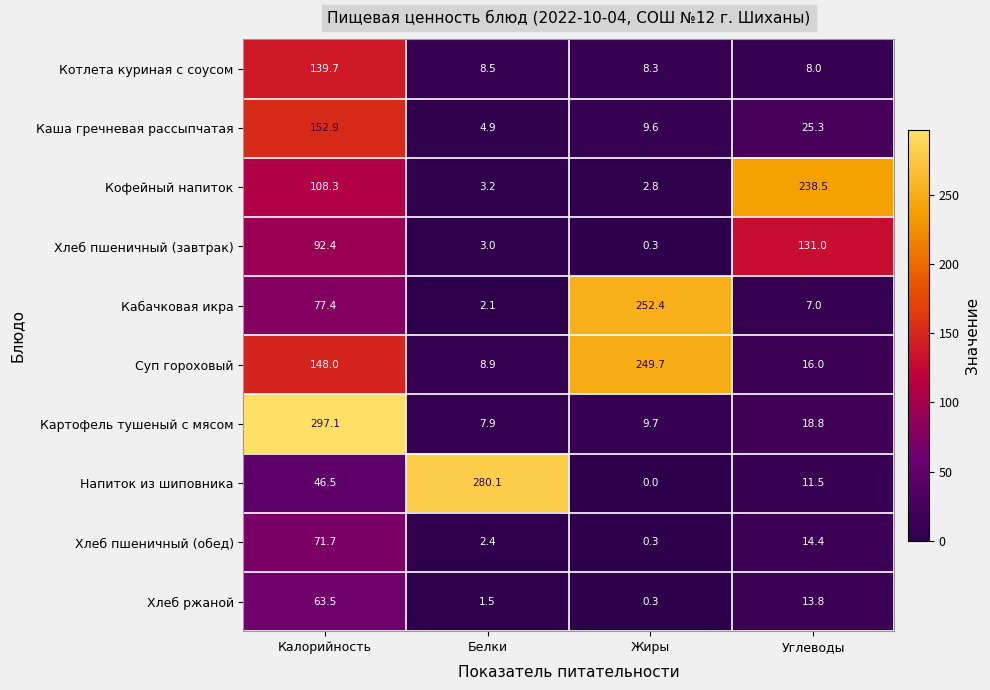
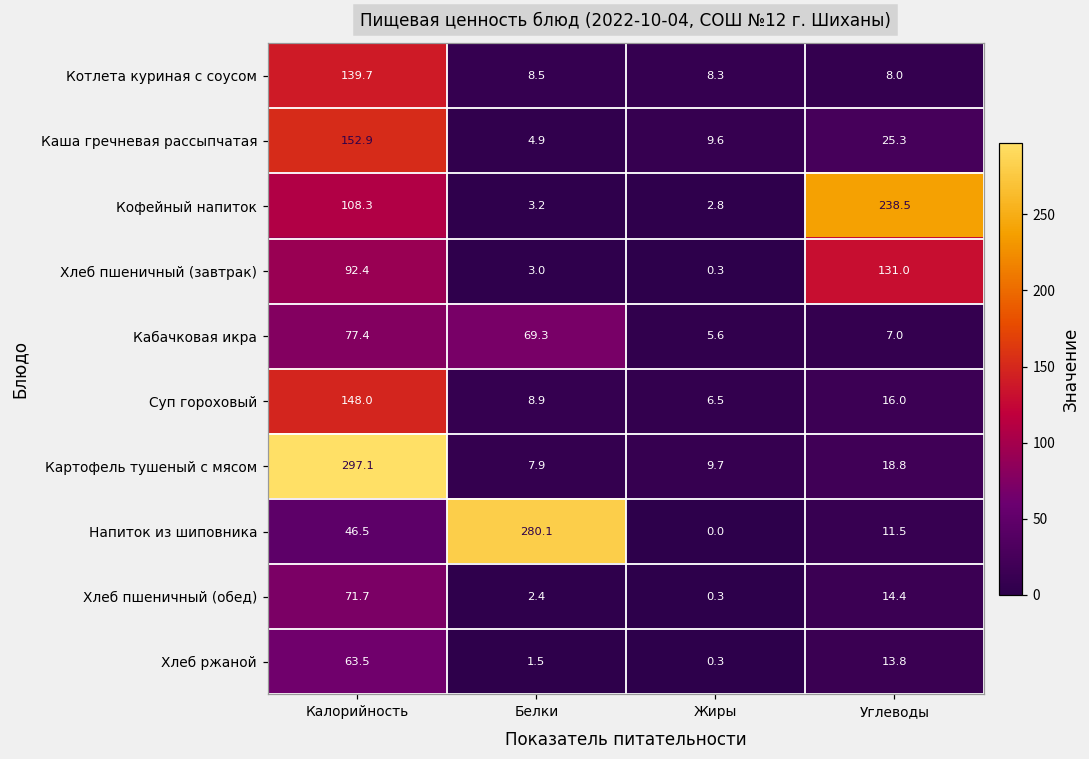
Кабачковая икра, Белки: 2.1 -> 69.3
Кабачковая икра, Жиры: 252.4 -> 5.6
Суп гороховый, Жиры: 249.7 -> 6.5
